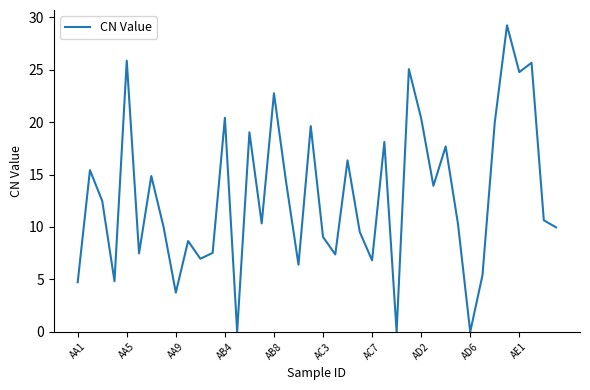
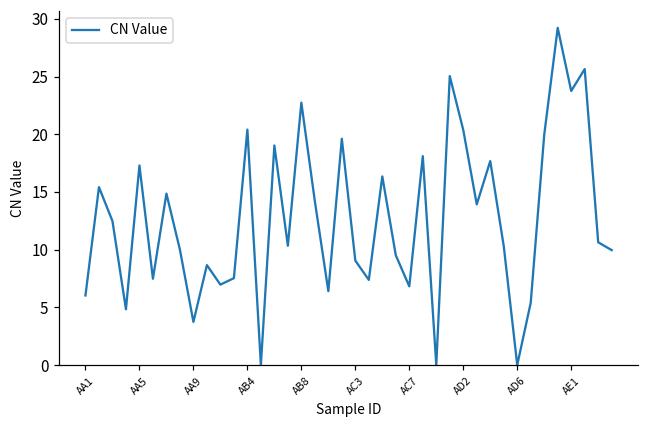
AA1: 4.7 -> 6.0
AA5: 25.9 -> 17.3
AE1: 24.8 -> 23.8
